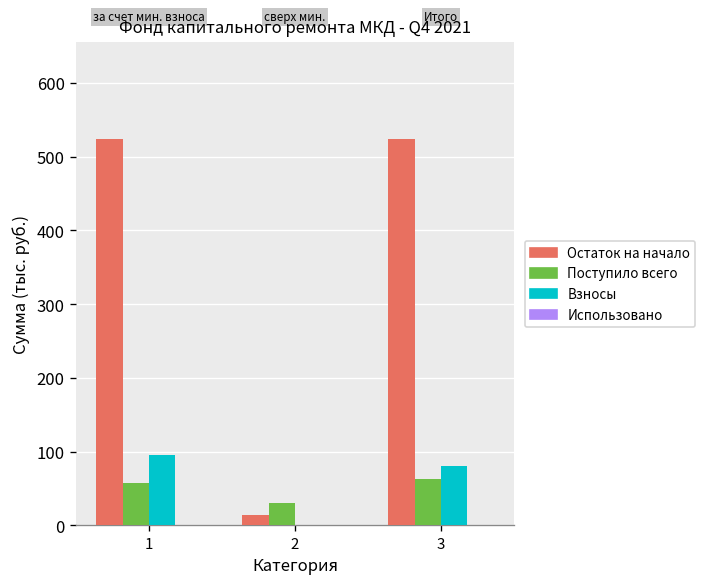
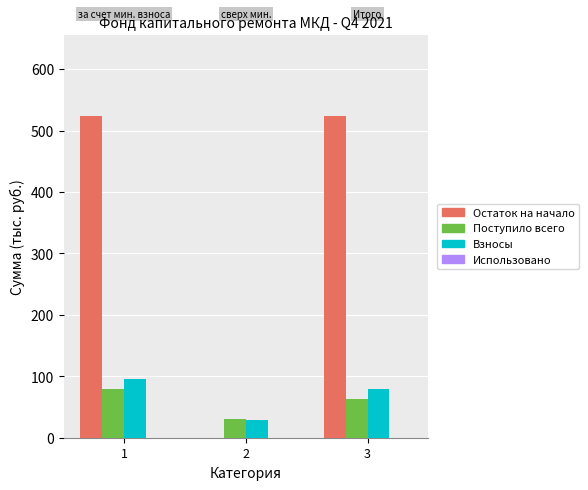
Поступило всего, 1: 60 -> 80
Остаток на начало, 2: 10 -> 0
Взносы, 2: 0 -> 30
